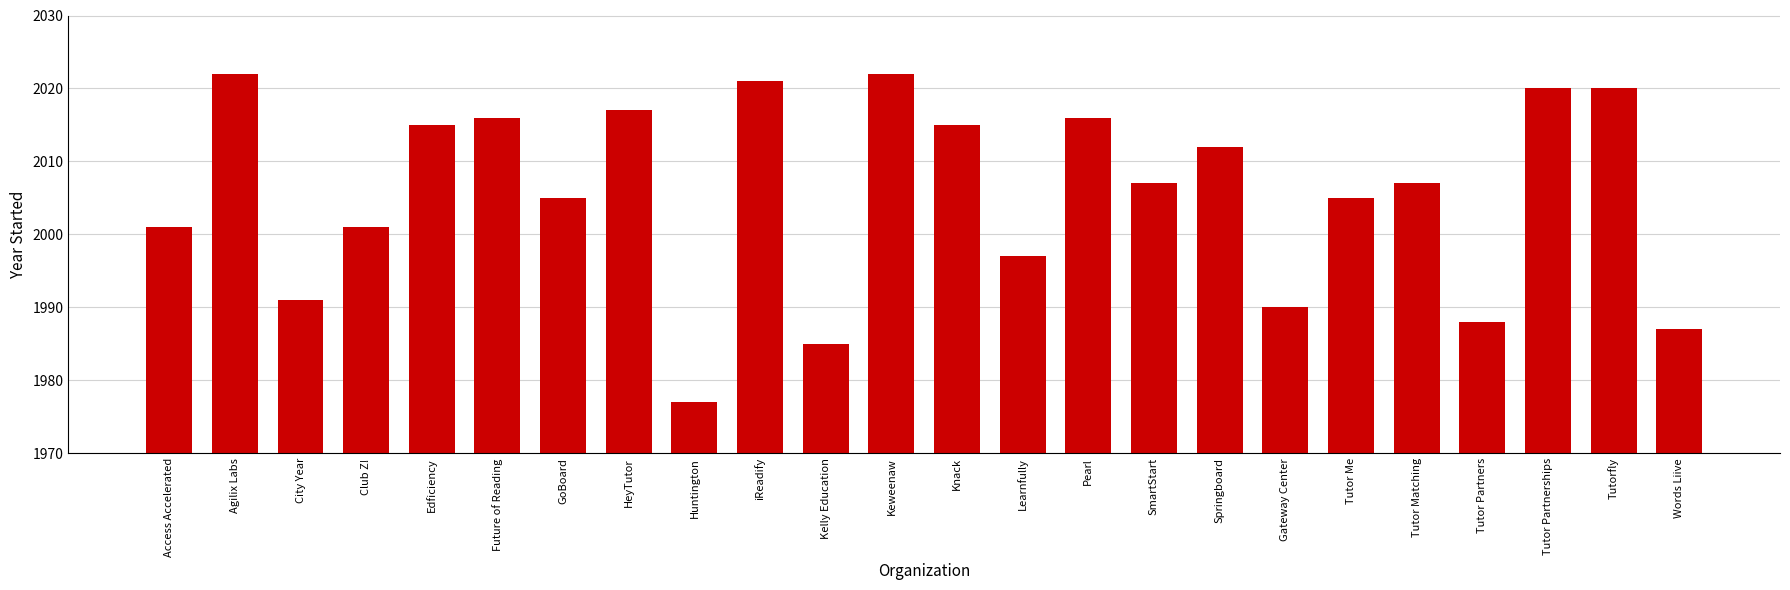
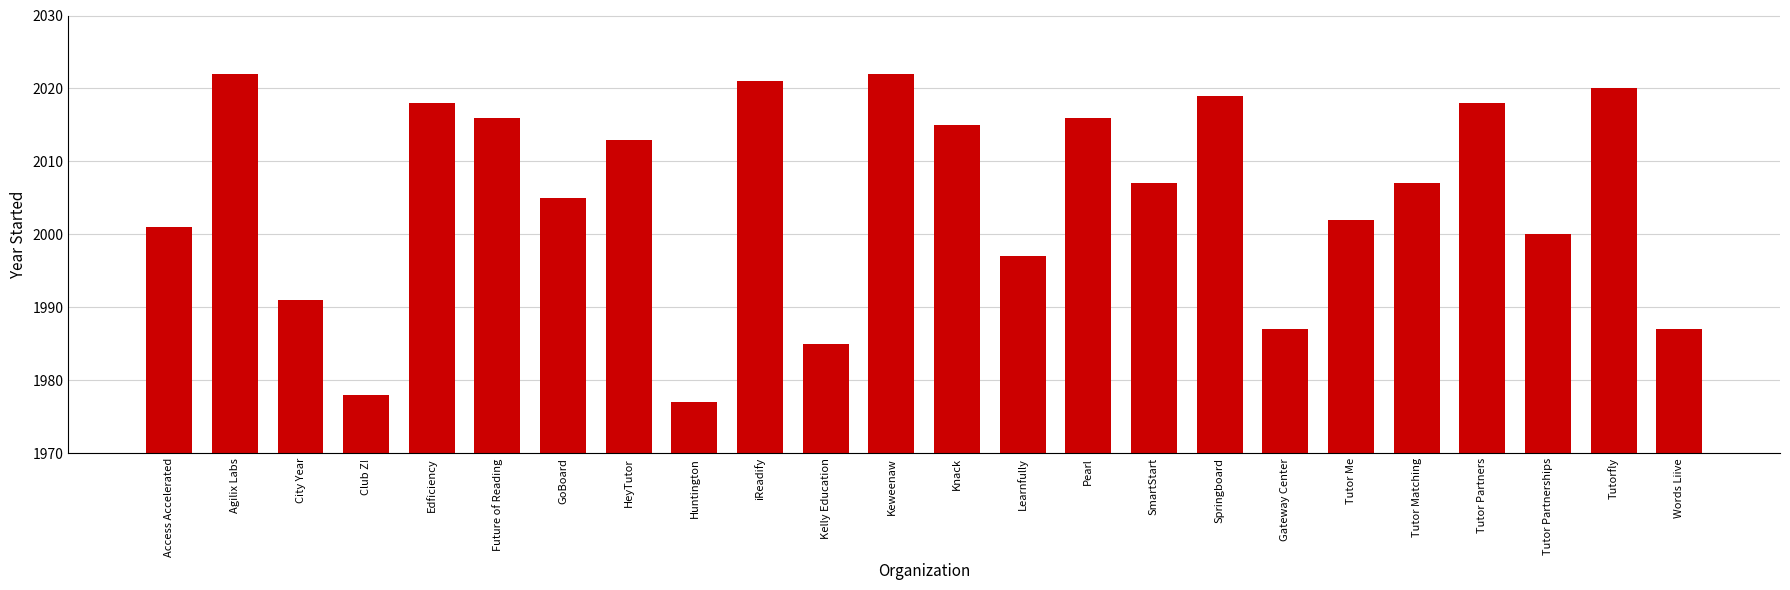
Club Z!: 2001 -> 1978
Edficiency: 2015 -> 2018
HeyTutor: 2017 -> 2013
Springboard: 2012 -> 2019
Gateway Center: 1990 -> 1987
Tutor Me: 2005 -> 2002
Tutor Partners: 1988 -> 2018
Tutor Partnerships: 2020 -> 2000
